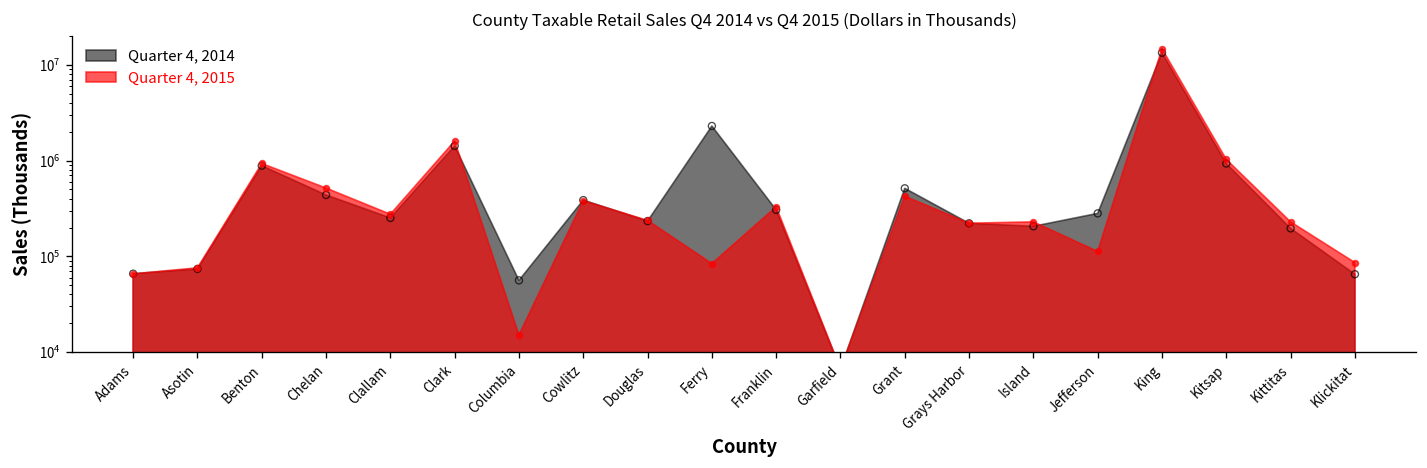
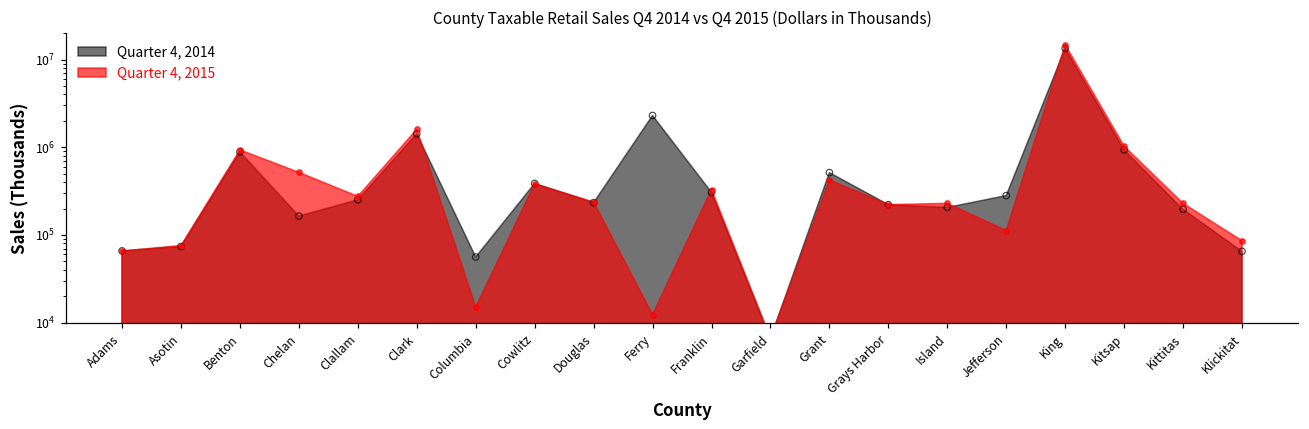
Quarter 4, 2014, Chelan: 400000 -> 160000
Quarter 4, 2015, Ferry: 80000 -> 12000
